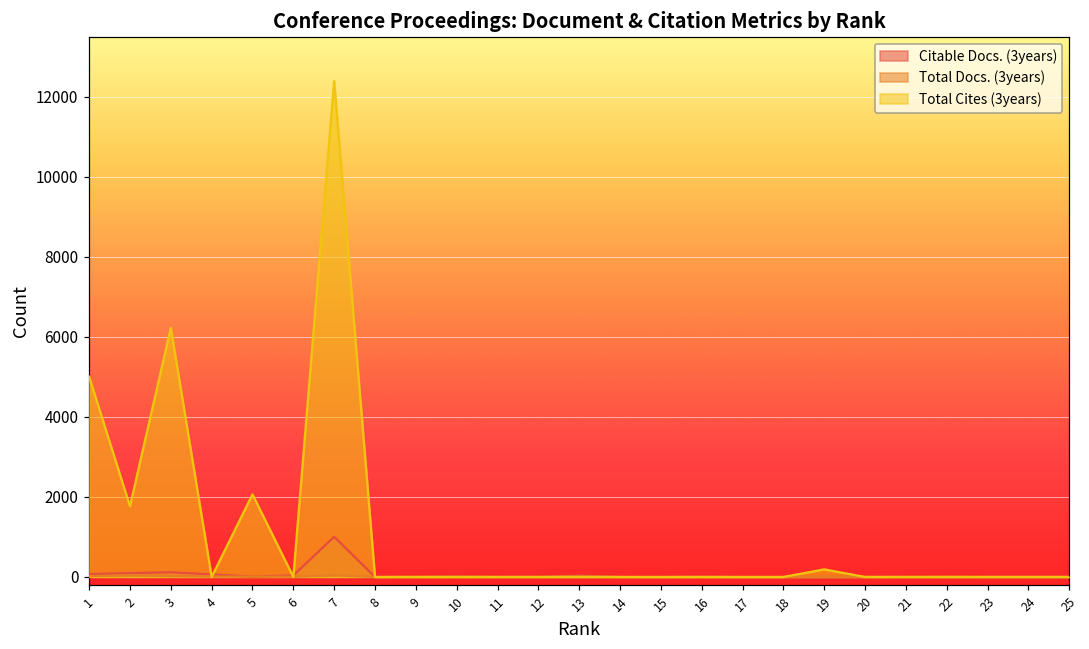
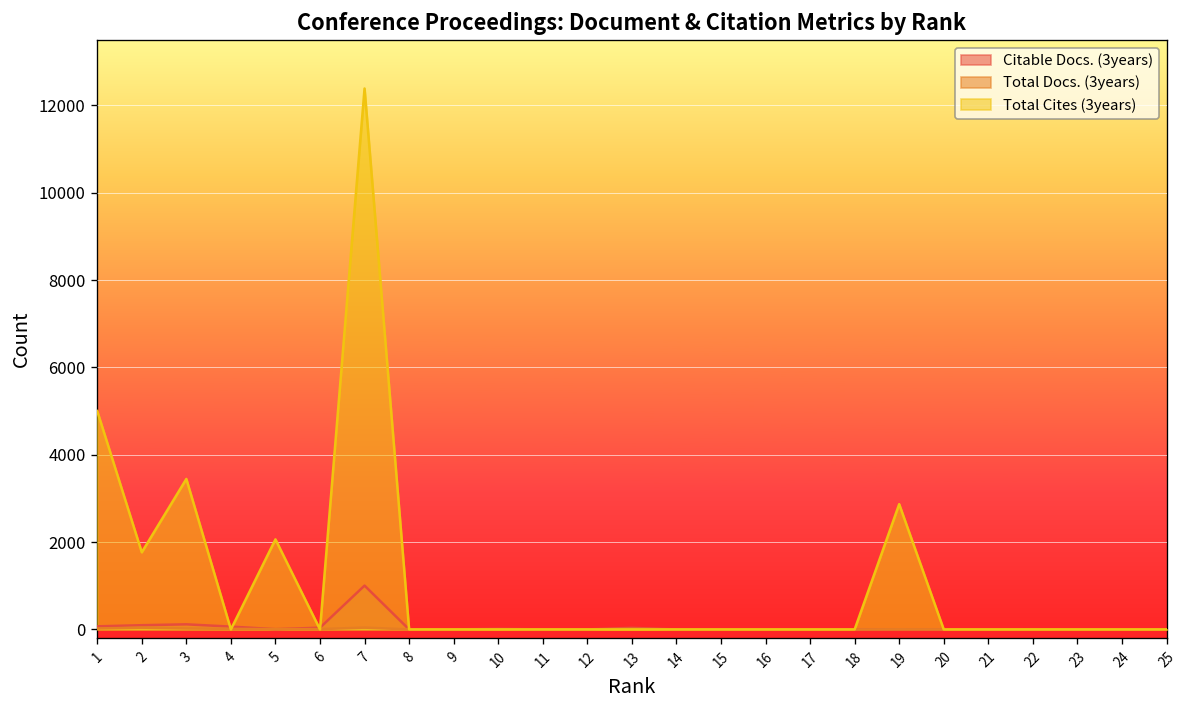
Total Cites (3years), 3: 6200 -> 3400
Total Cites (3years), 19: 200 -> 2900
